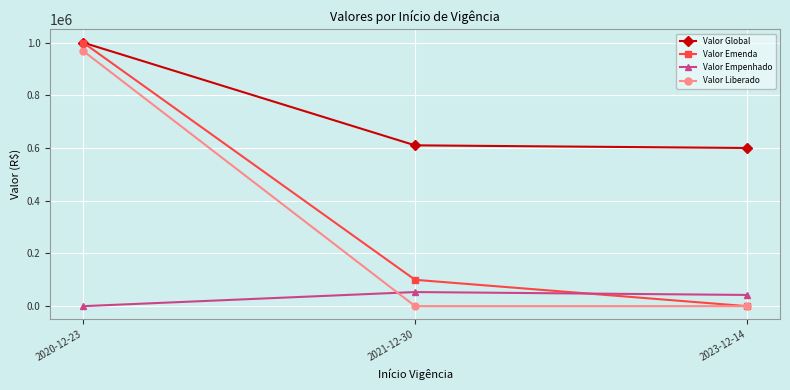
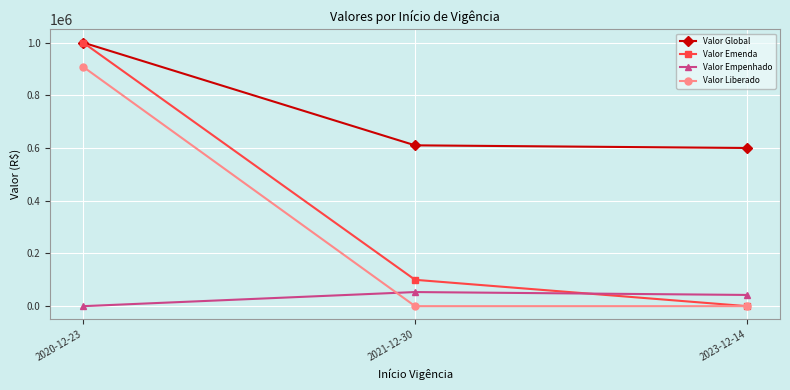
Valor Liberado, 2020-12-23: 970000 -> 910000
